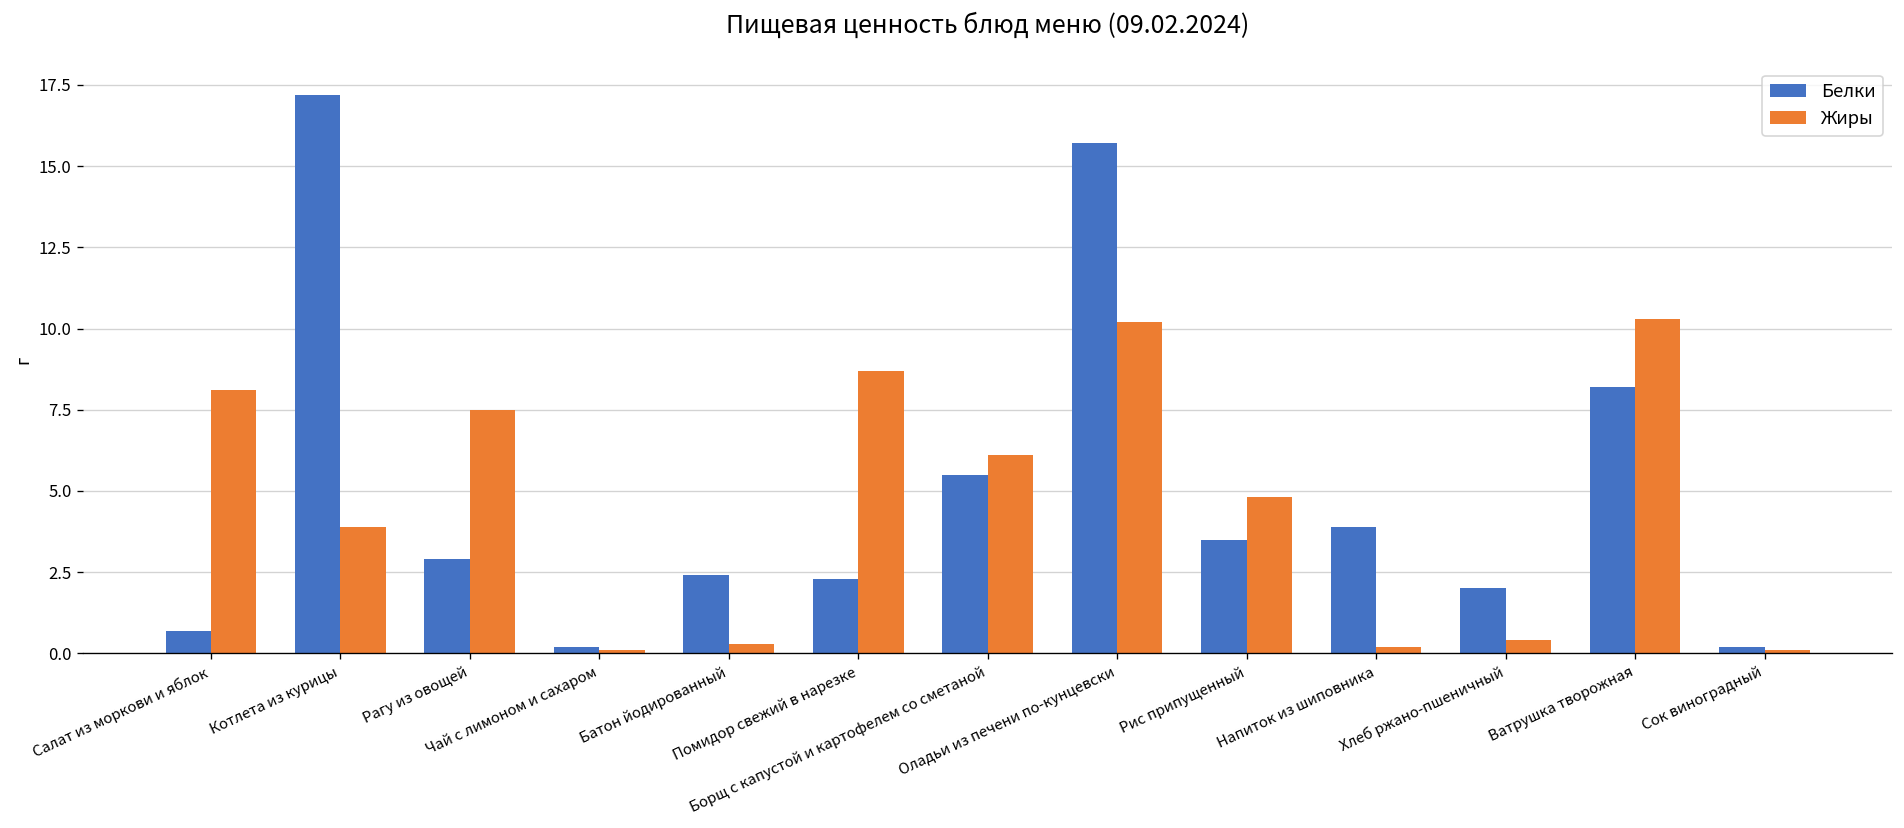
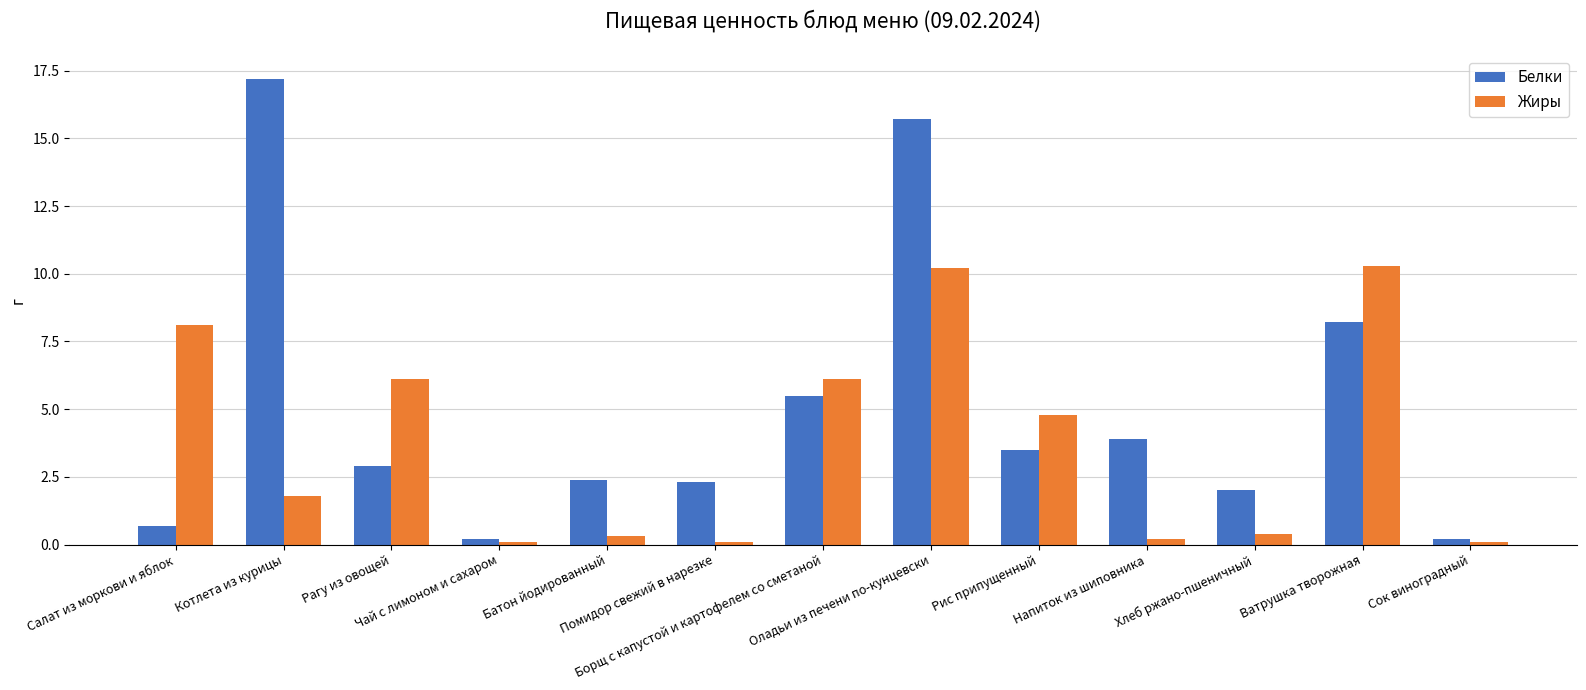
Жиры, Котлета из курицы: 3.9 -> 1.8
Жиры, Рагу из овощей: 7.5 -> 6.1
Жиры, Помидор свежий в нарезке: 8.7 -> 0.1
